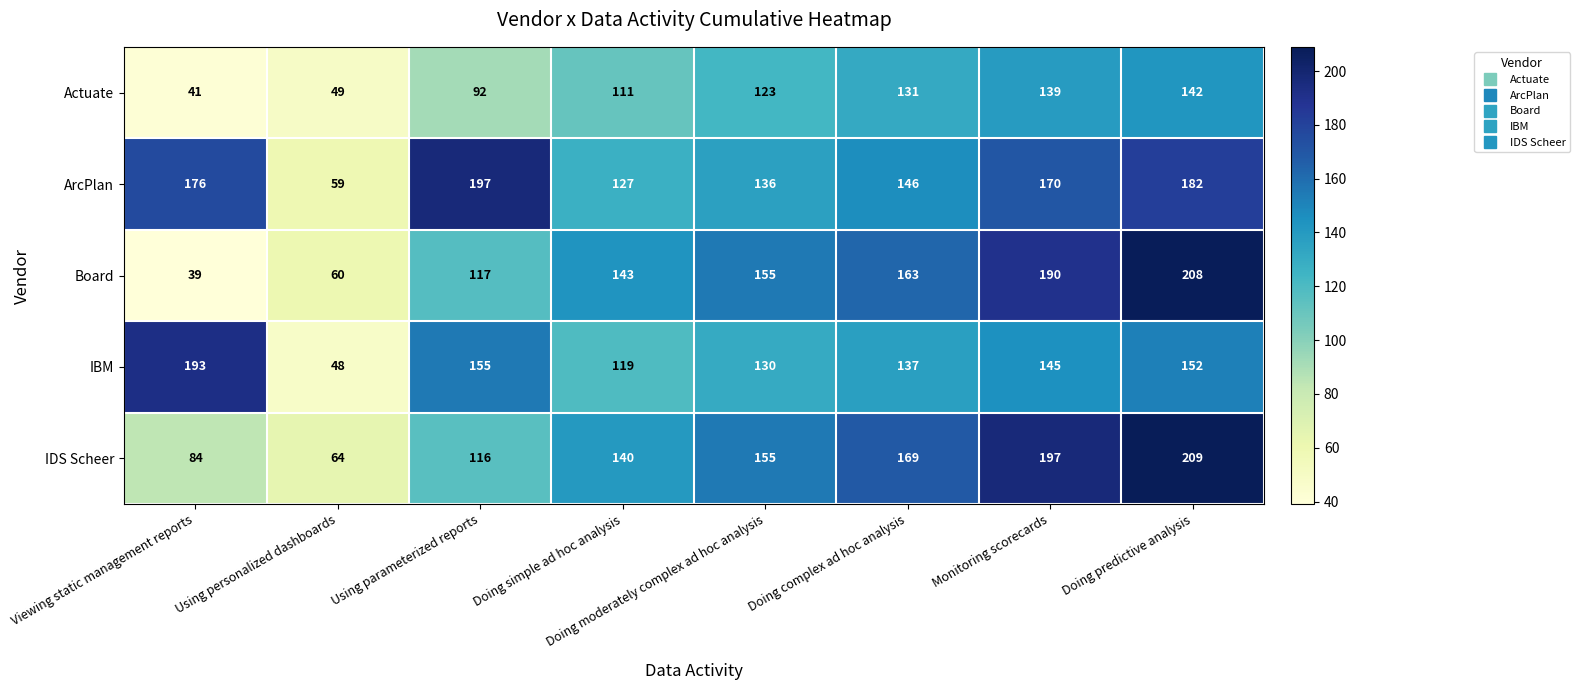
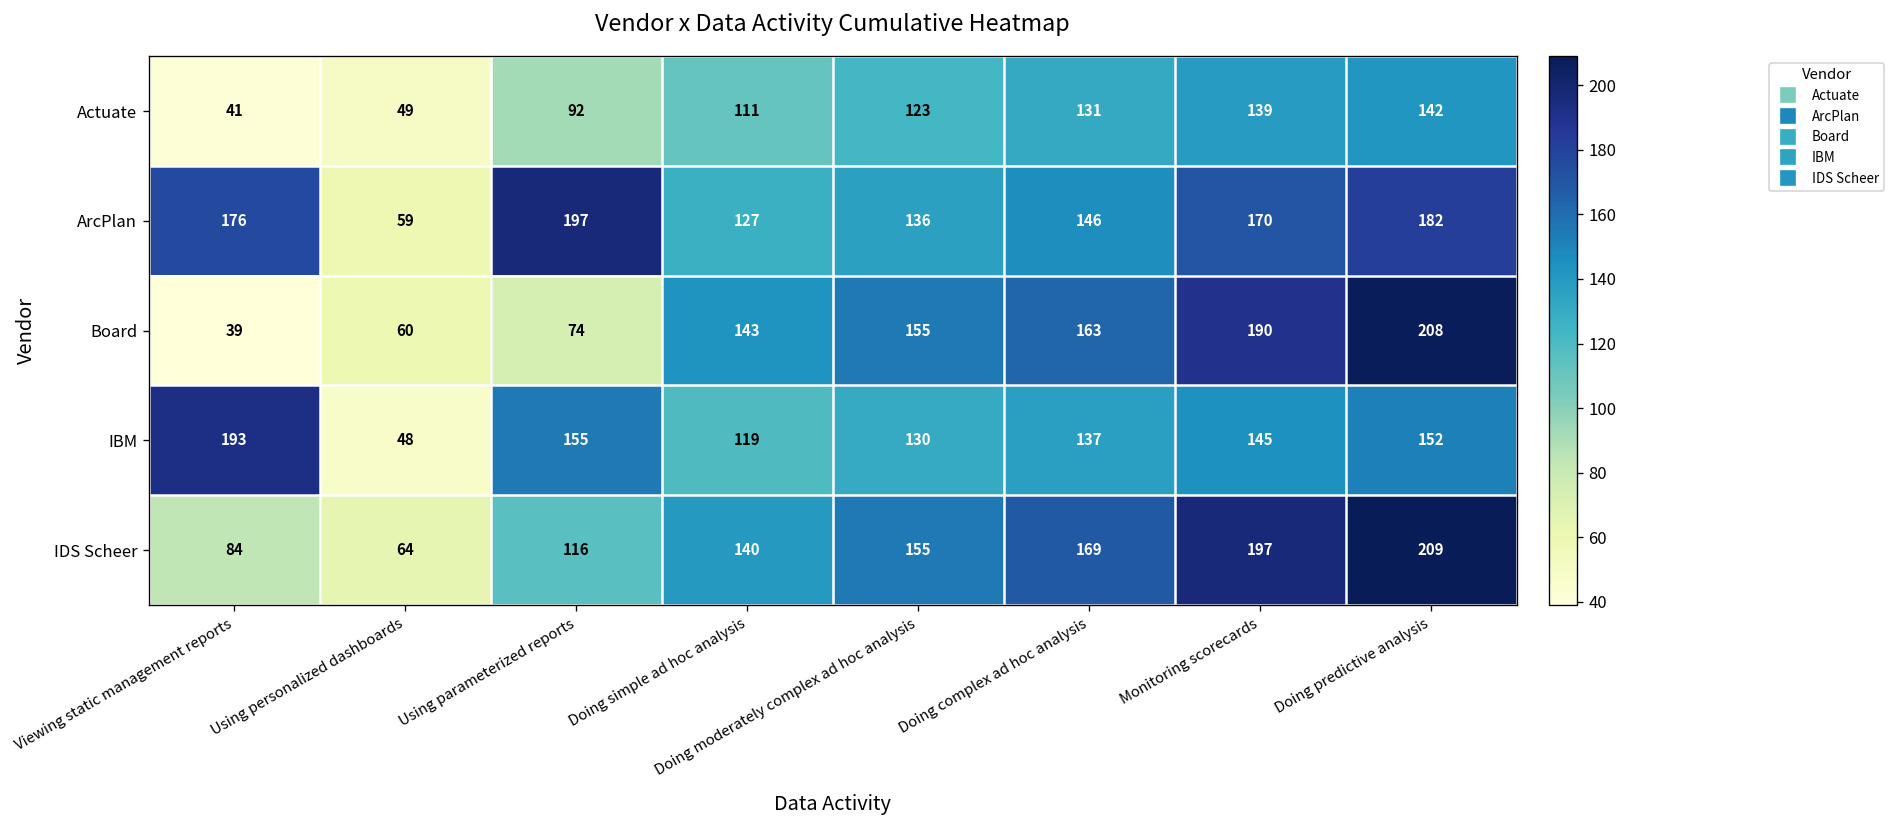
Board, Using parameterized reports: 117 -> 74
